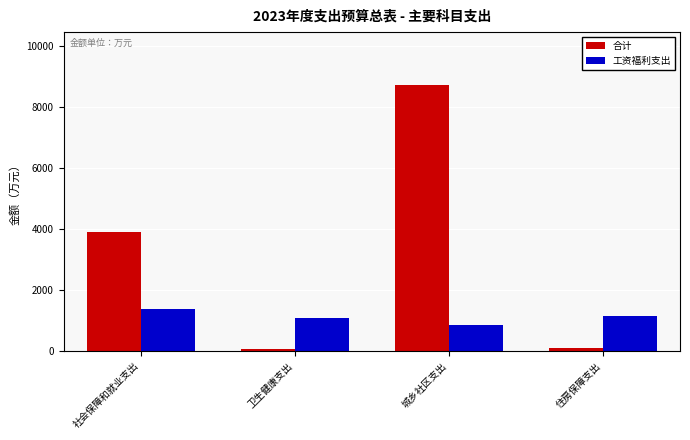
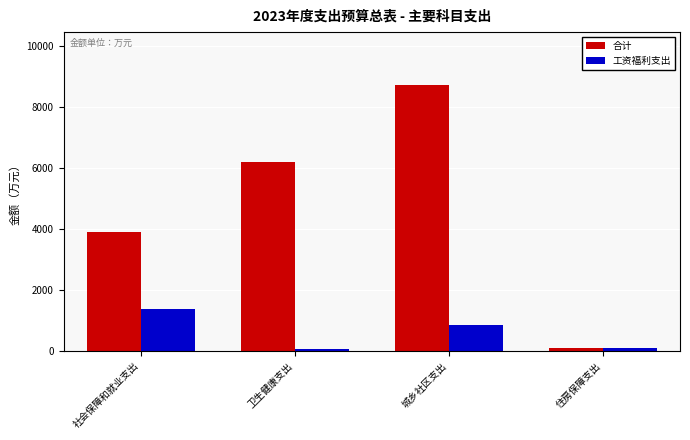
合计, 卫生健康支出: 100 -> 6200
工资福利支出, 卫生健康支出: 1100 -> 100
工资福利支出, 住房保障支出: 1200 -> 100
